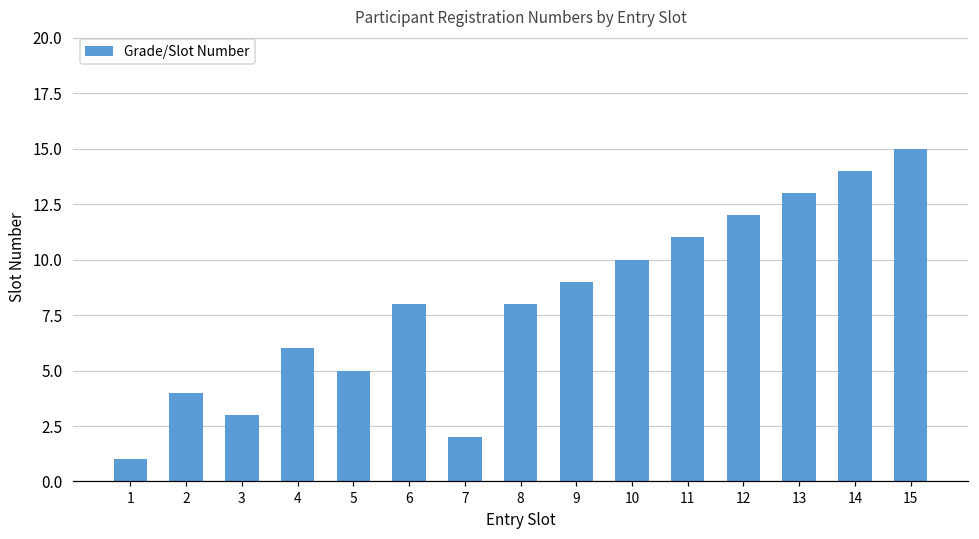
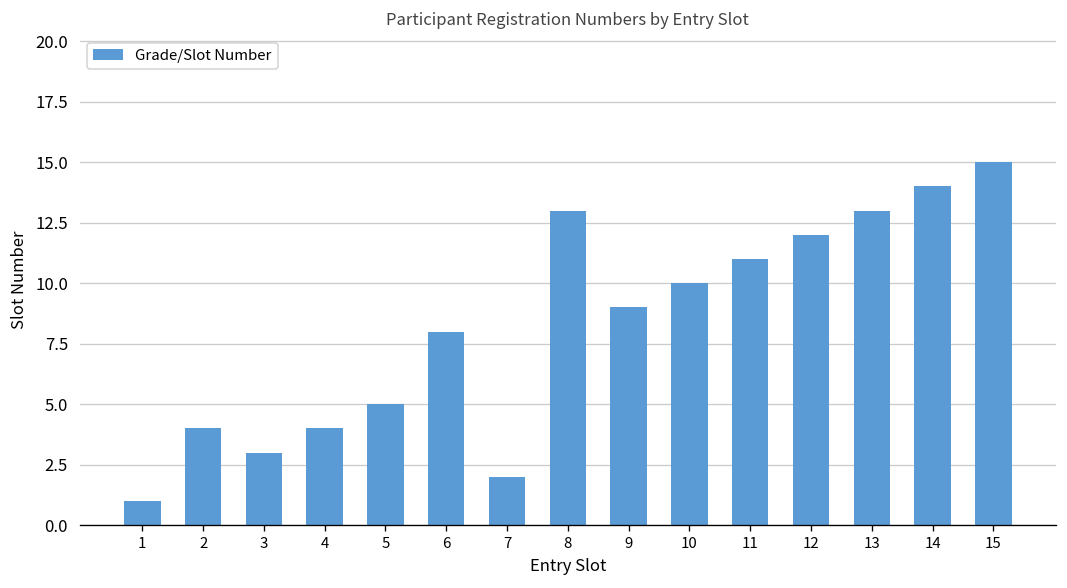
4: 6 -> 4
8: 8 -> 13
